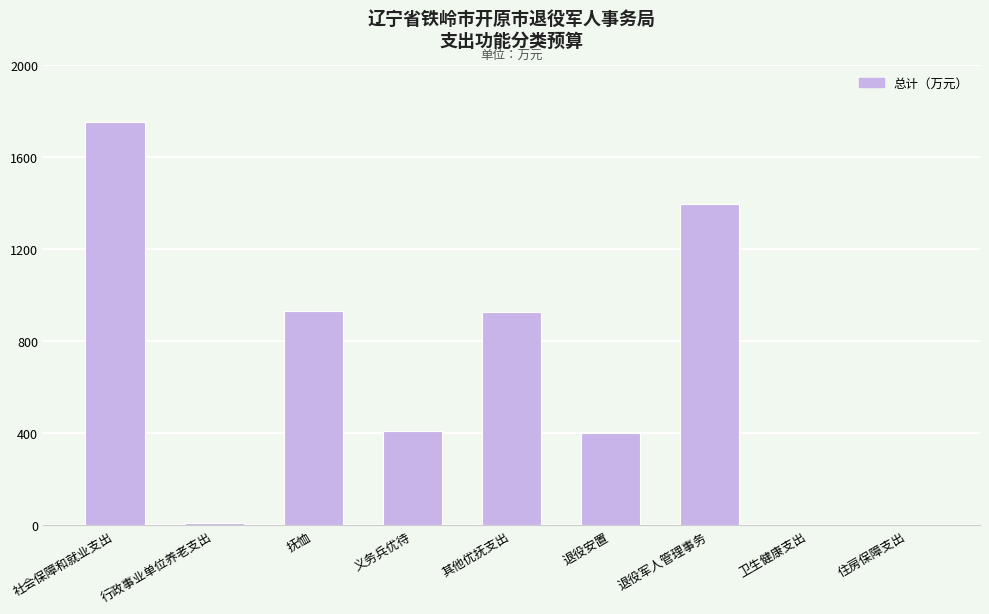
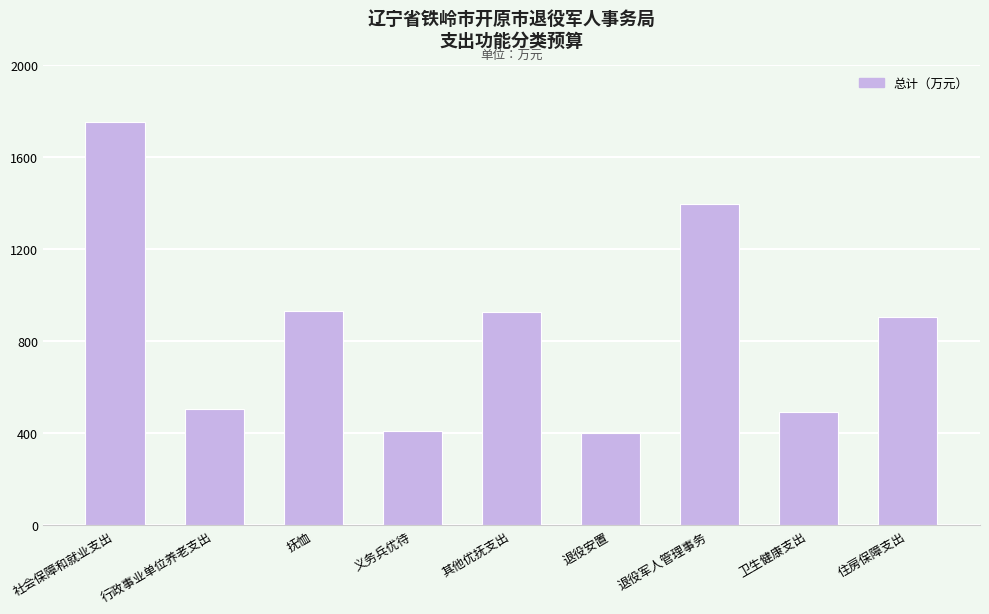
行政事业单位养老支出: 10 -> 510
卫生健康支出: 10 -> 490
住房保障支出: 10 -> 900
